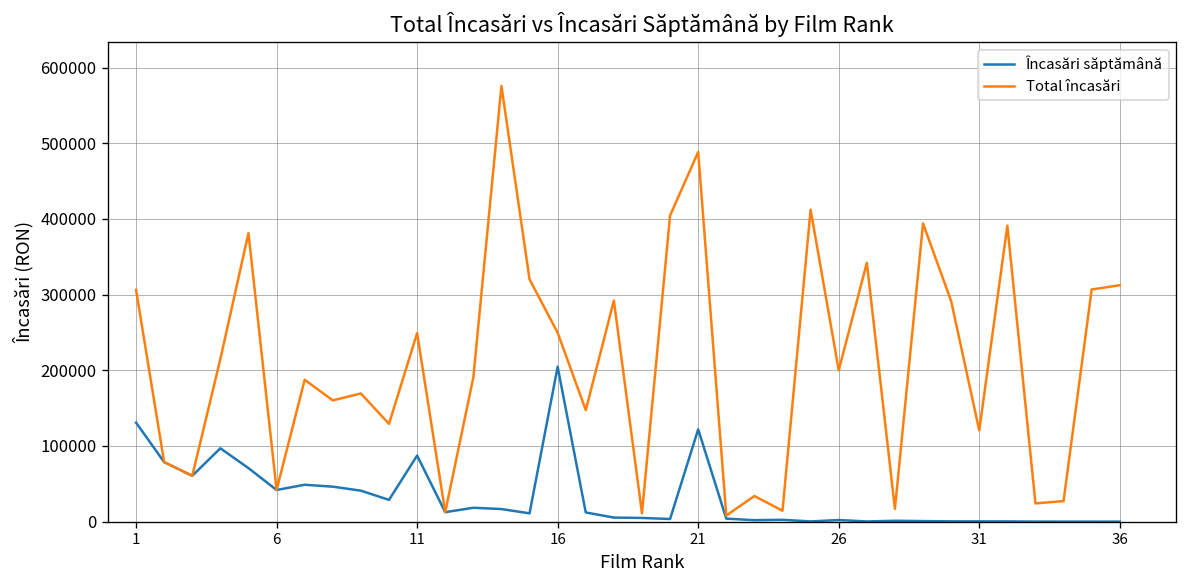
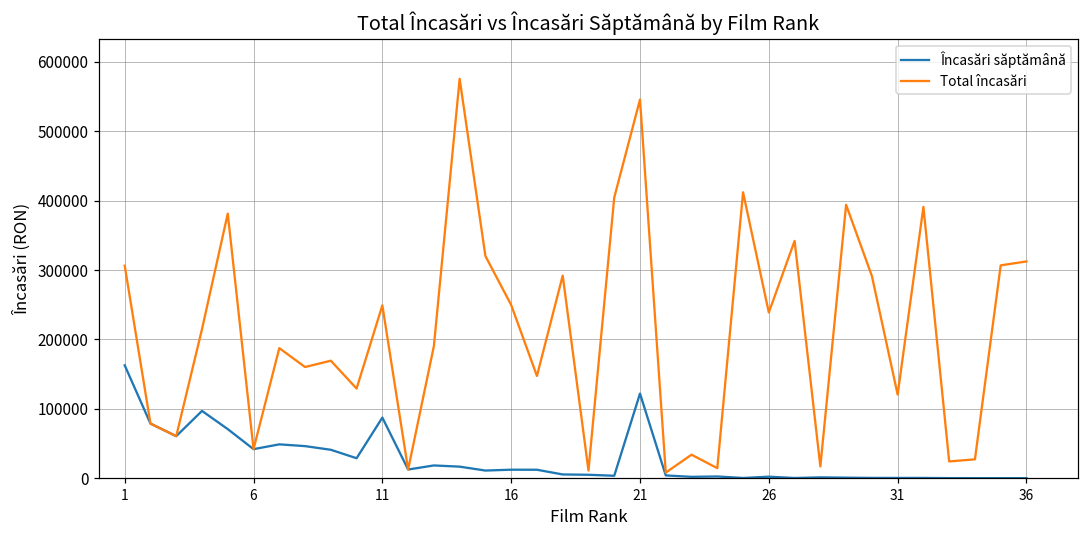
Încasări săptămână, 1: 130000 -> 160000
Încasări săptămână, 16: 200000 -> 10000
Total încasări, 21: 490000 -> 550000
Total încasări, 26: 200000 -> 240000
